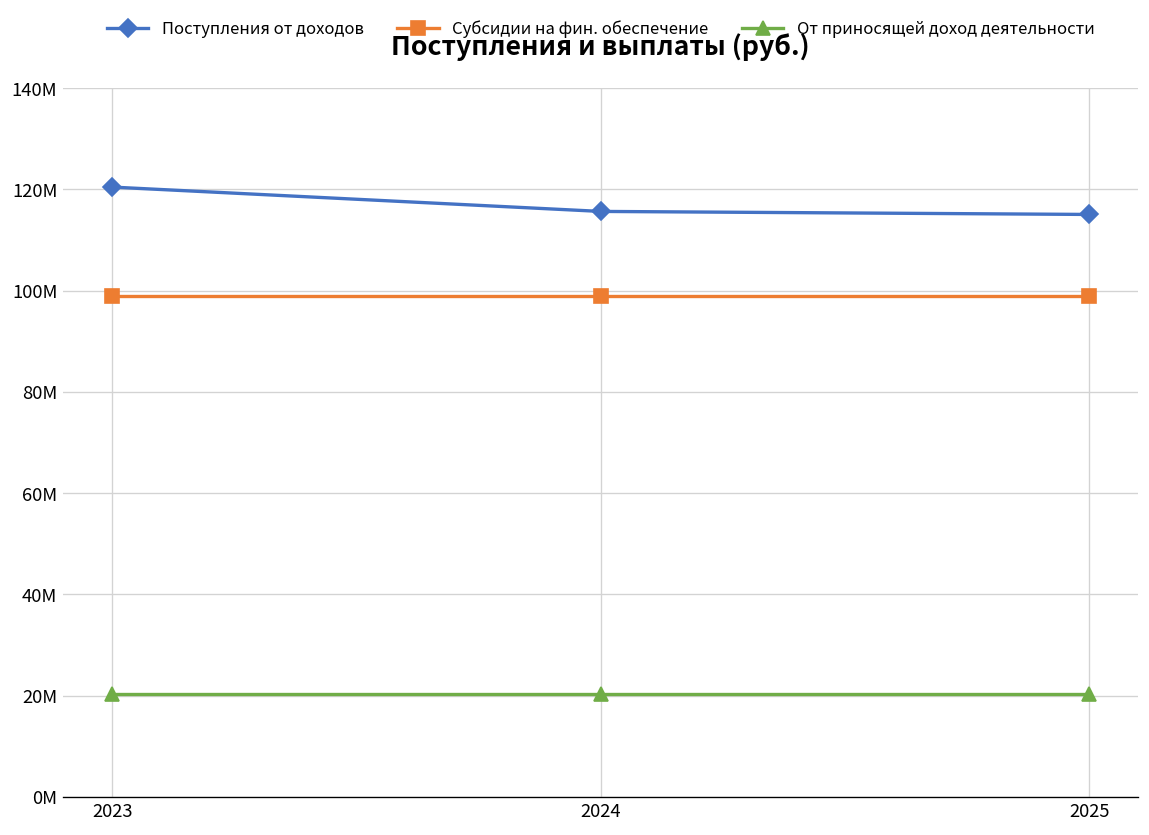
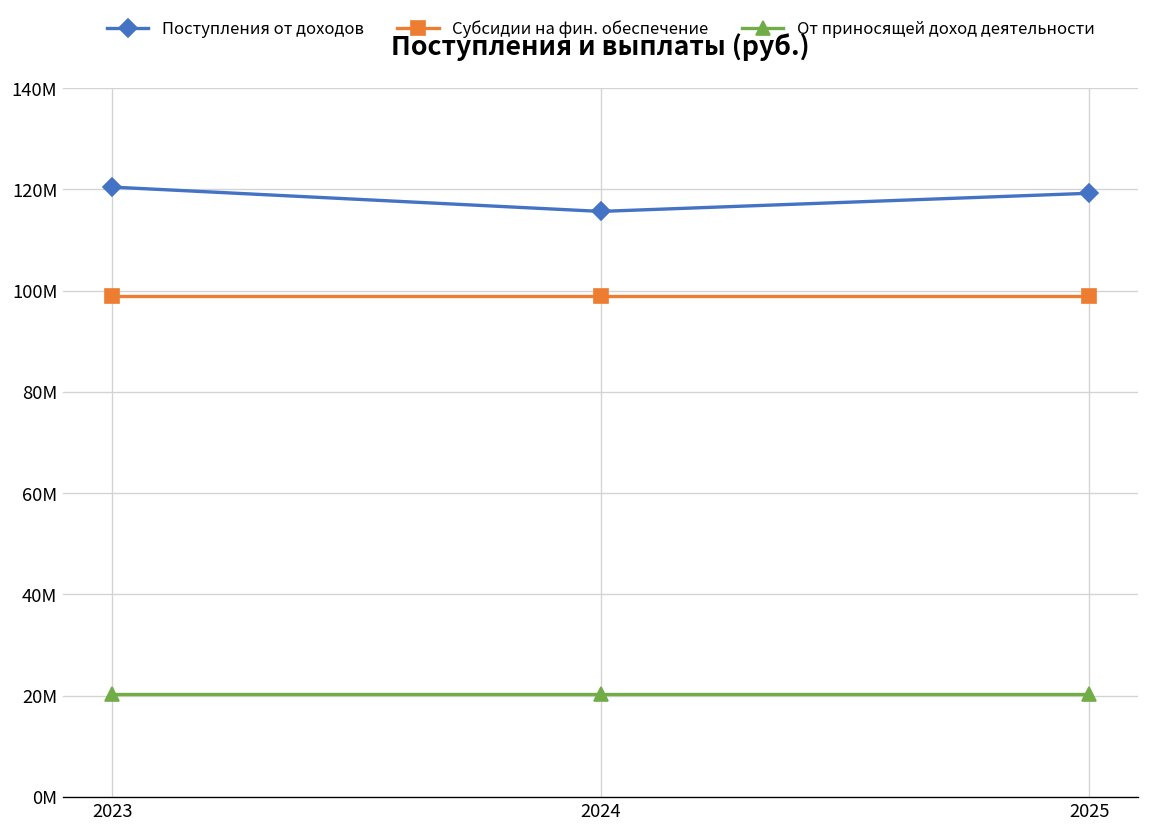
Поступления от доходов, 2025: 115000000 -> 119000000
